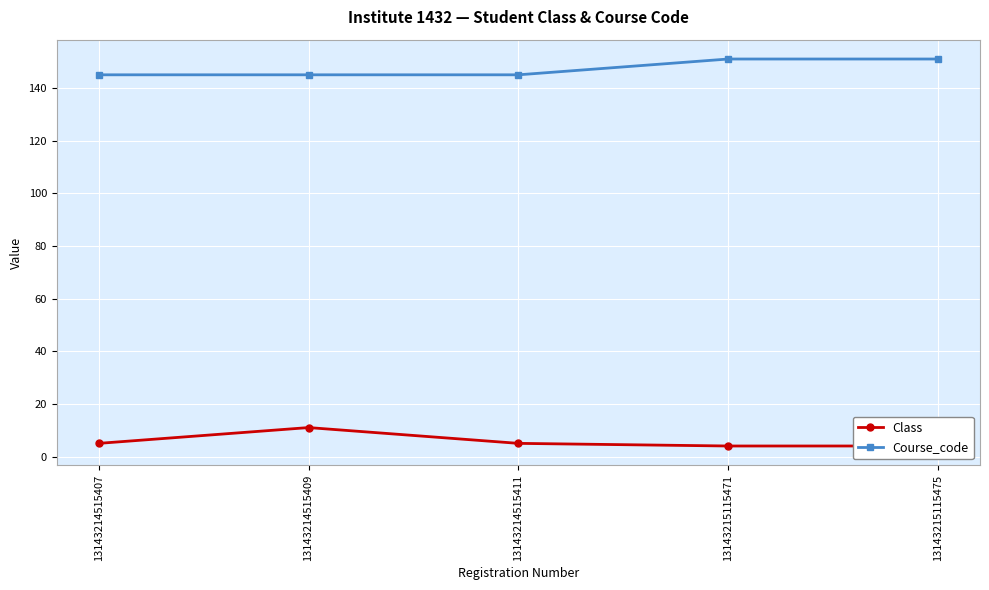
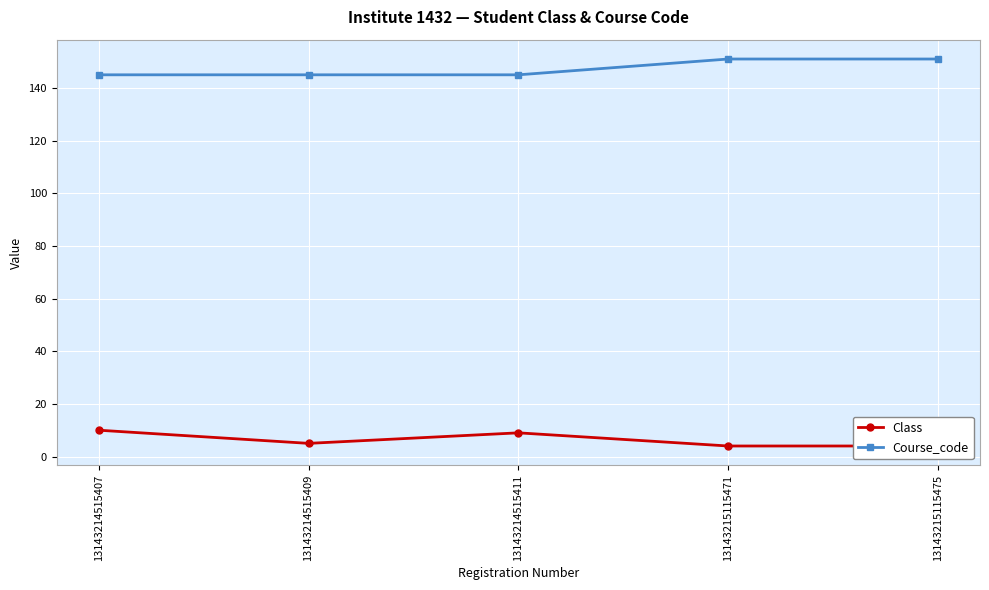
Class, 13143214515407: 5 -> 10
Class, 13143214515409: 11 -> 5
Class, 13143214515411: 5 -> 9
